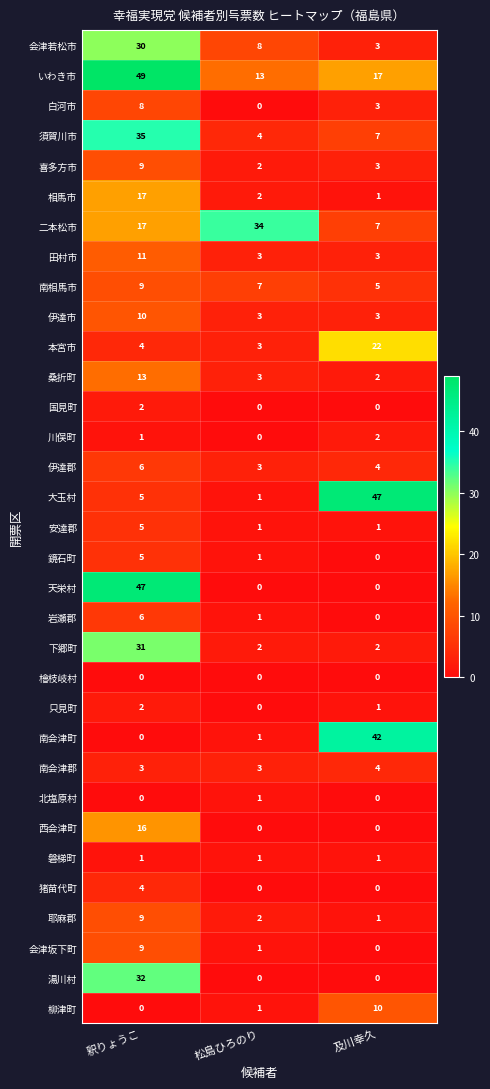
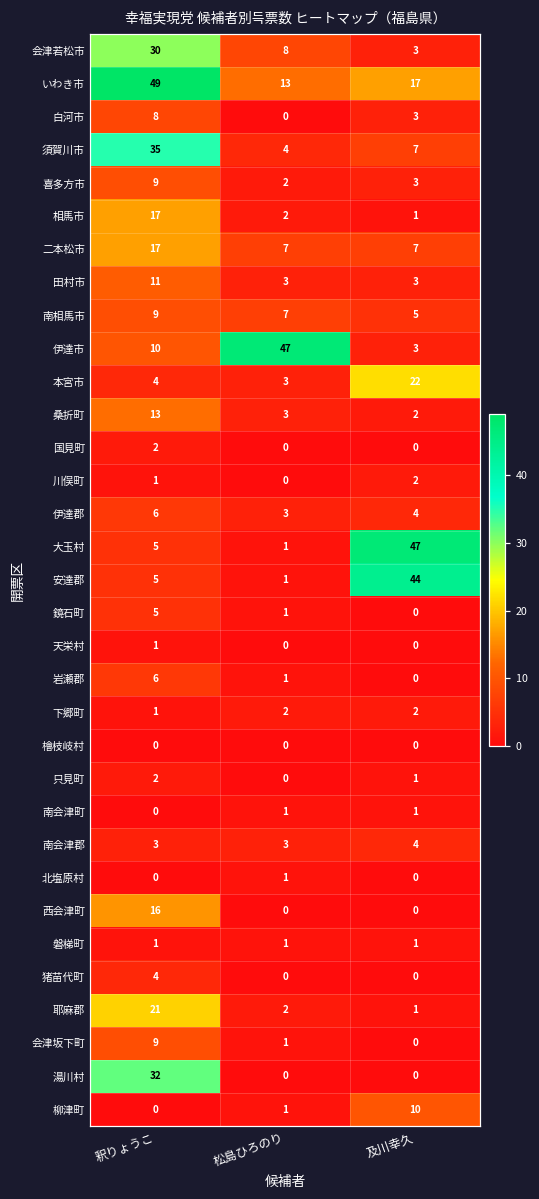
二本松市, 松島ひろのり: 34 -> 7
伊達市, 松島ひろのり: 3 -> 47
安達郡, 及川幸久: 1 -> 44
天栄村, 釈りょうこ: 47 -> 1
下郷町, 釈りょうこ: 31 -> 1
南会津町, 及川幸久: 42 -> 1
耶麻郡, 釈りょうこ: 9 -> 21
